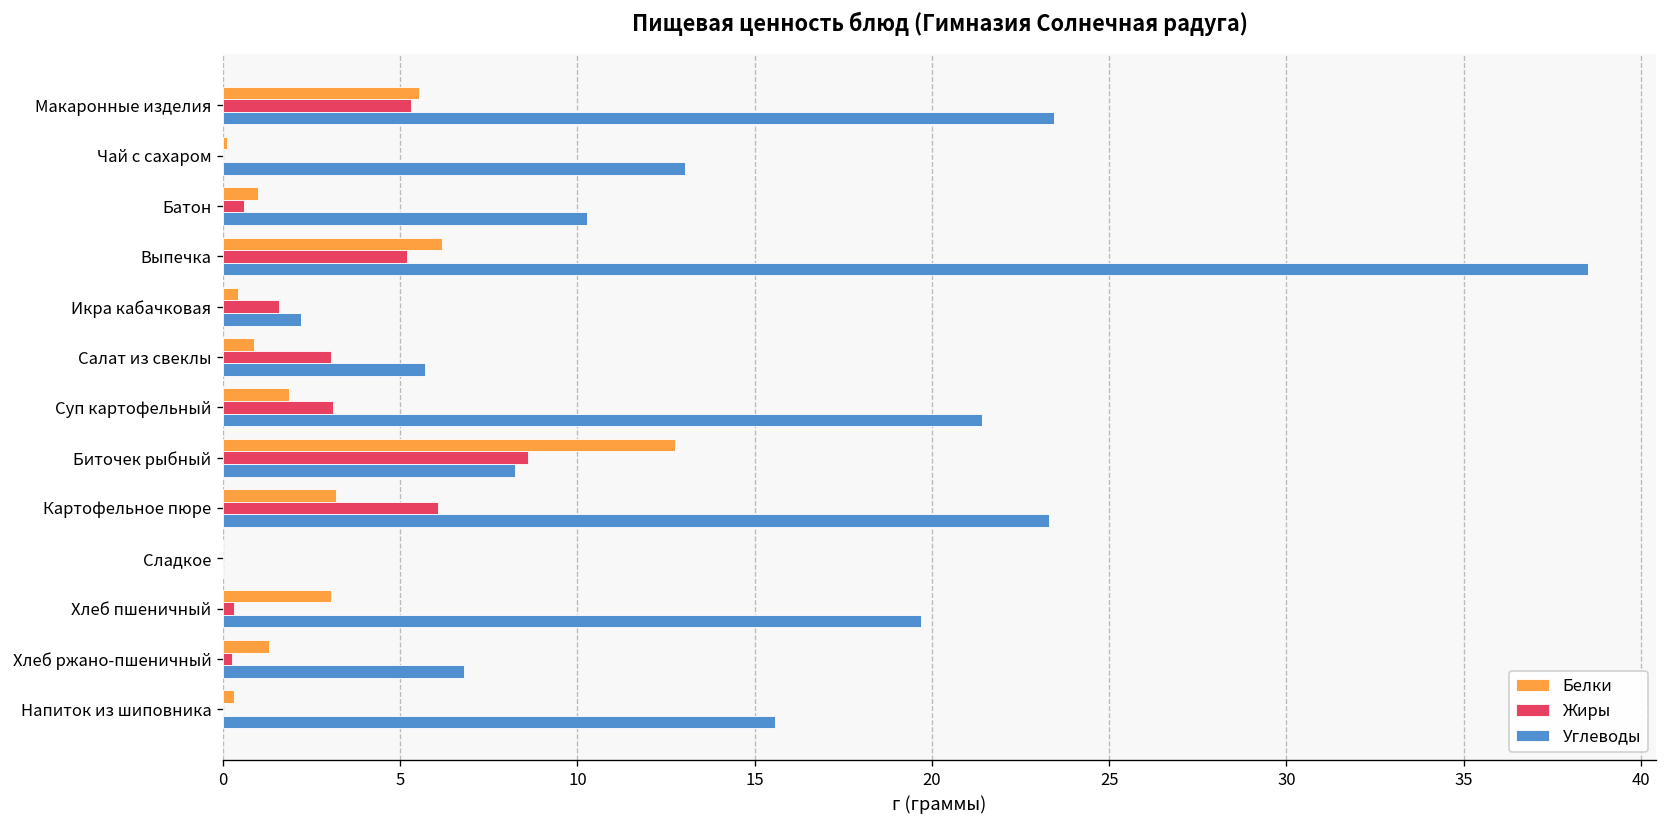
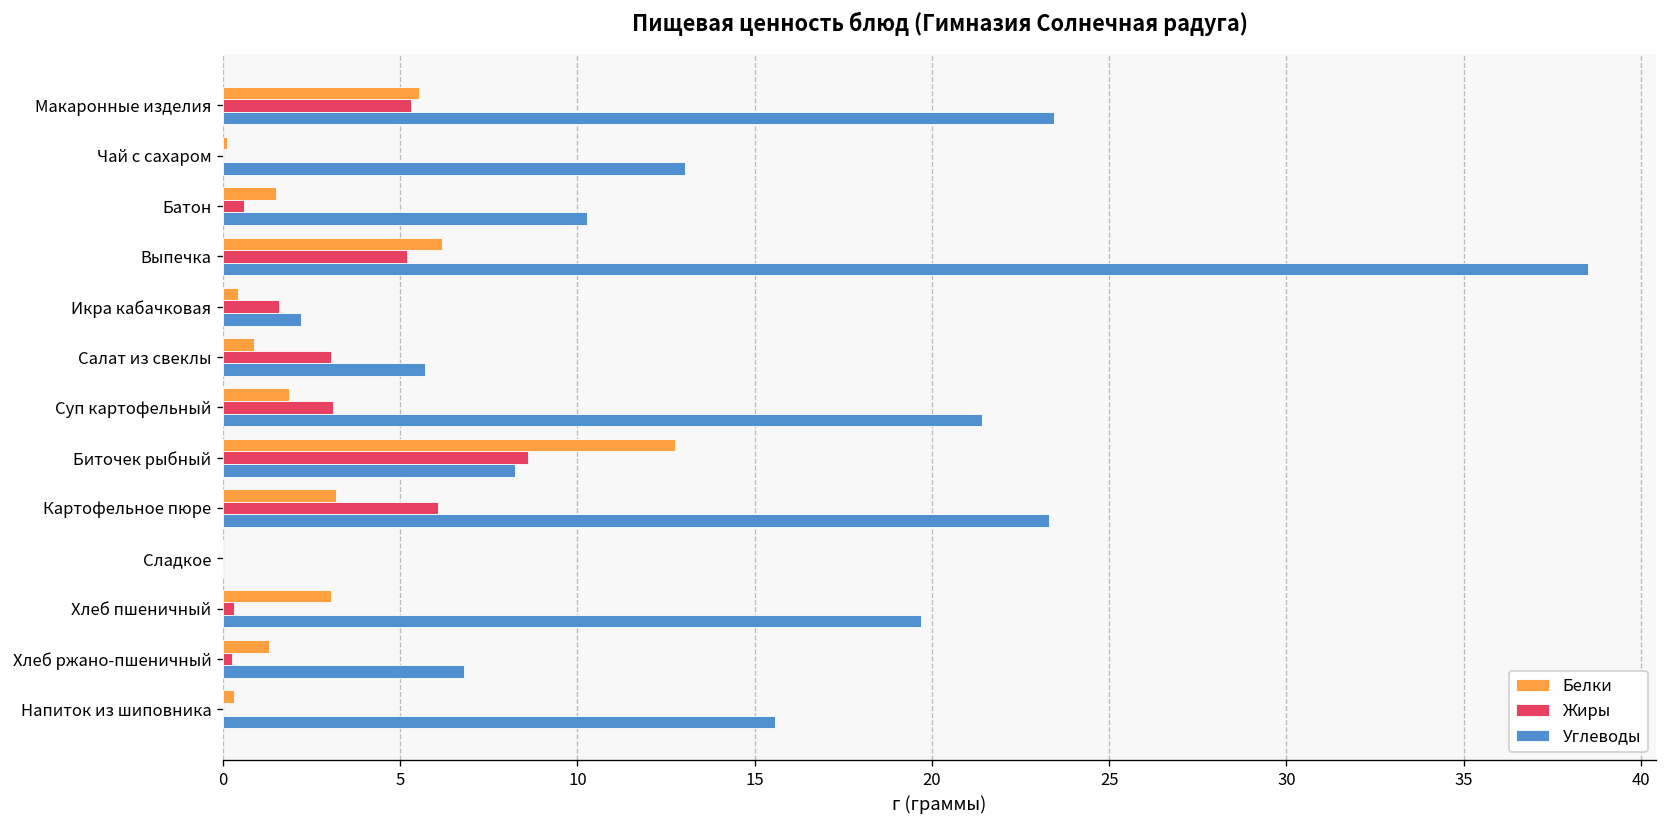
Белки, Батон: 1.0 -> 1.5
